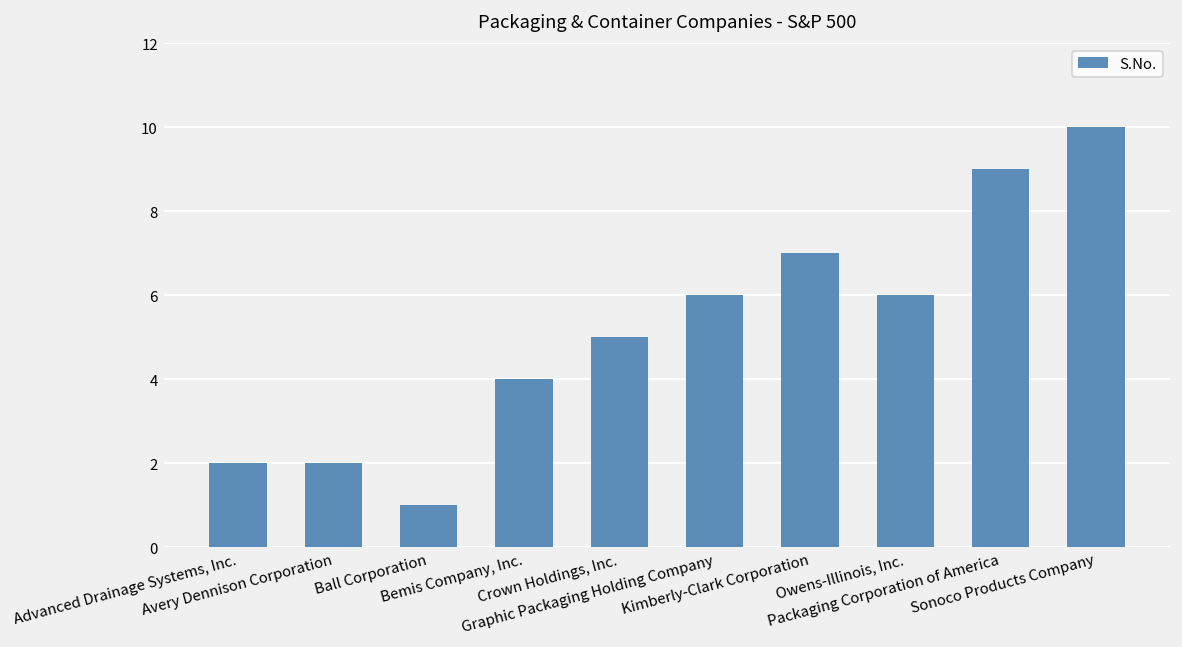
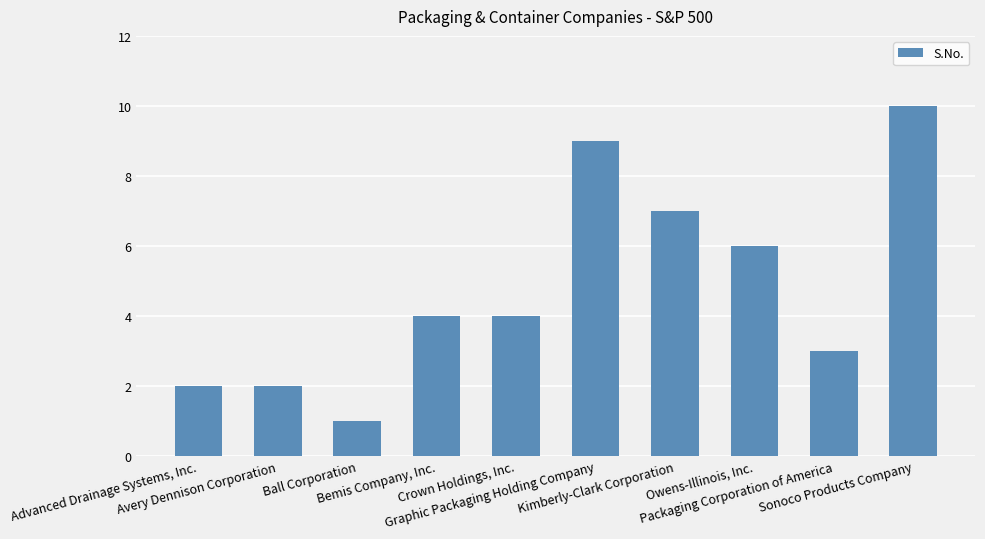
Crown Holdings, Inc.: 5 -> 4
Graphic Packaging Holding Company: 6 -> 9
Packaging Corporation of America: 9 -> 3
